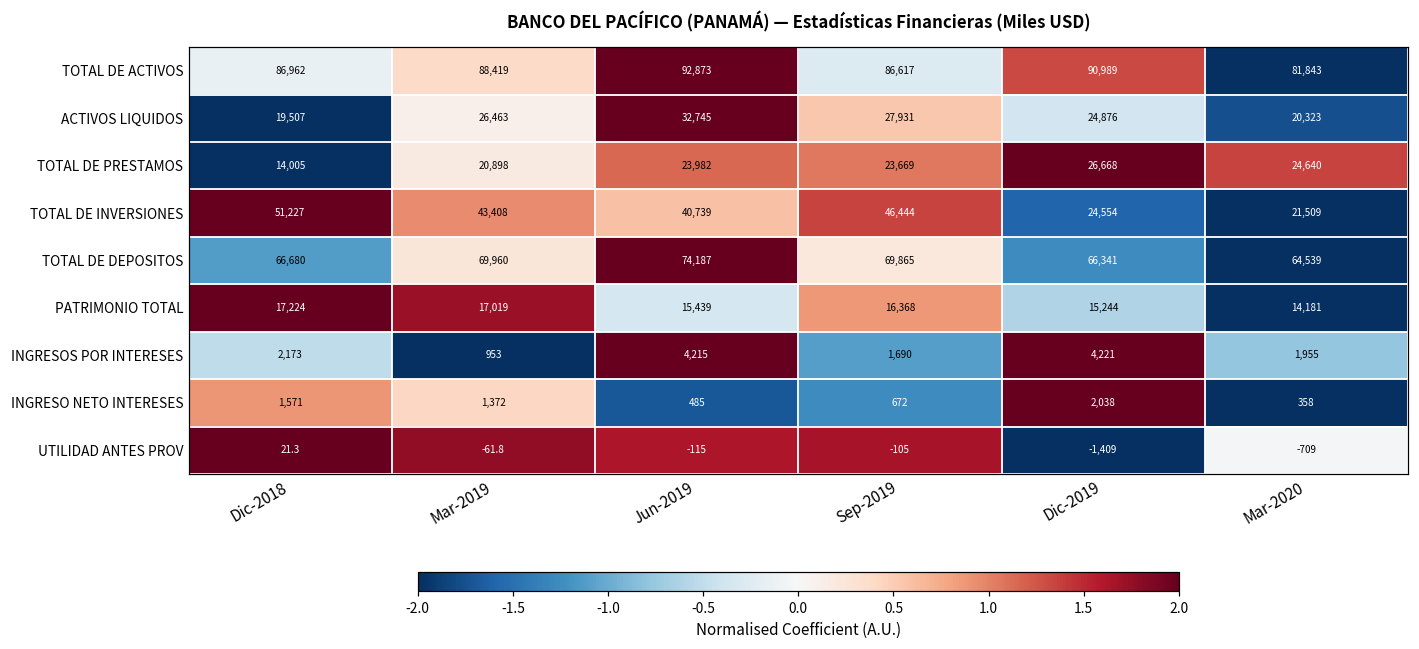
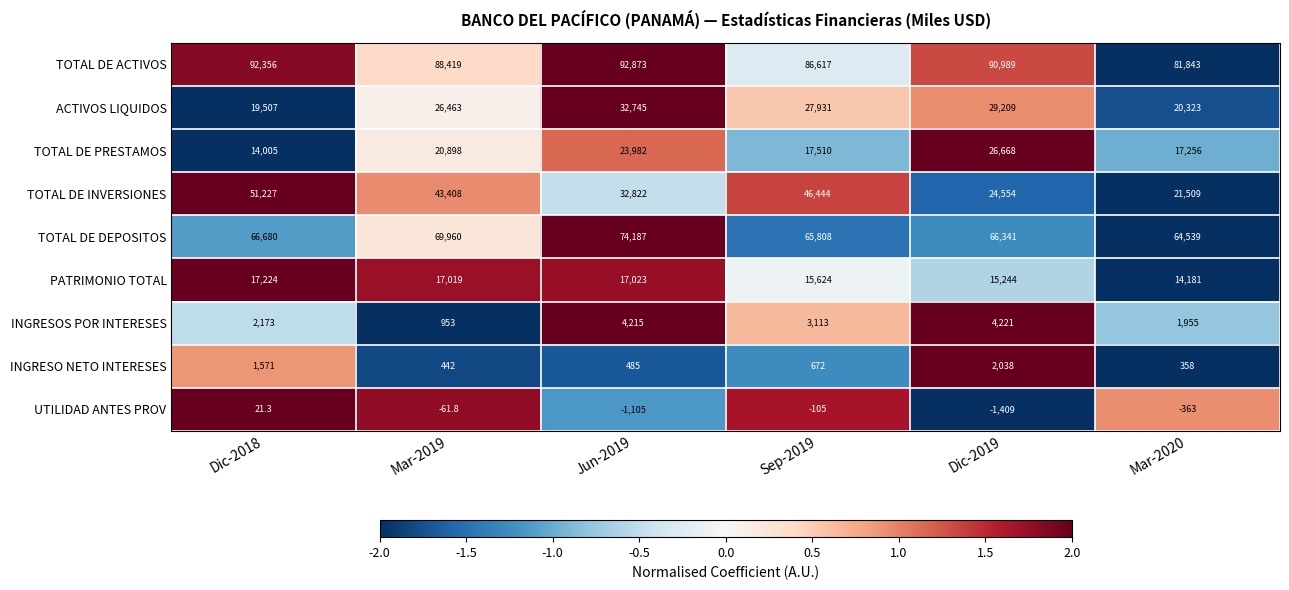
TOTAL DE ACTIVOS, Dic-2018: 86,962 -> 92,356
ACTIVOS LIQUIDOS, Dic-2019: 24,876 -> 29,209
TOTAL DE PRESTAMOS, Sep-2019: 23,669 -> 17,510
TOTAL DE PRESTAMOS, Mar-2020: 24,640 -> 17,256
TOTAL DE INVERSIONES, Jun-2019: 40,739 -> 32,822
TOTAL DE DEPOSITOS, Sep-2019: 69,865 -> 65,808
PATRIMONIO TOTAL, Jun-2019: 15,439 -> 17,023
PATRIMONIO TOTAL, Sep-2019: 16,368 -> 15,624
INGRESOS POR INTERESES, Sep-2019: 1,690 -> 3,113
INGRESO NETO INTERESES, Mar-2019: 1,372 -> 442
UTILIDAD ANTES PROV, Jun-2019: -115 -> -1,105
UTILIDAD ANTES PROV, Mar-2020: -709 -> -363
